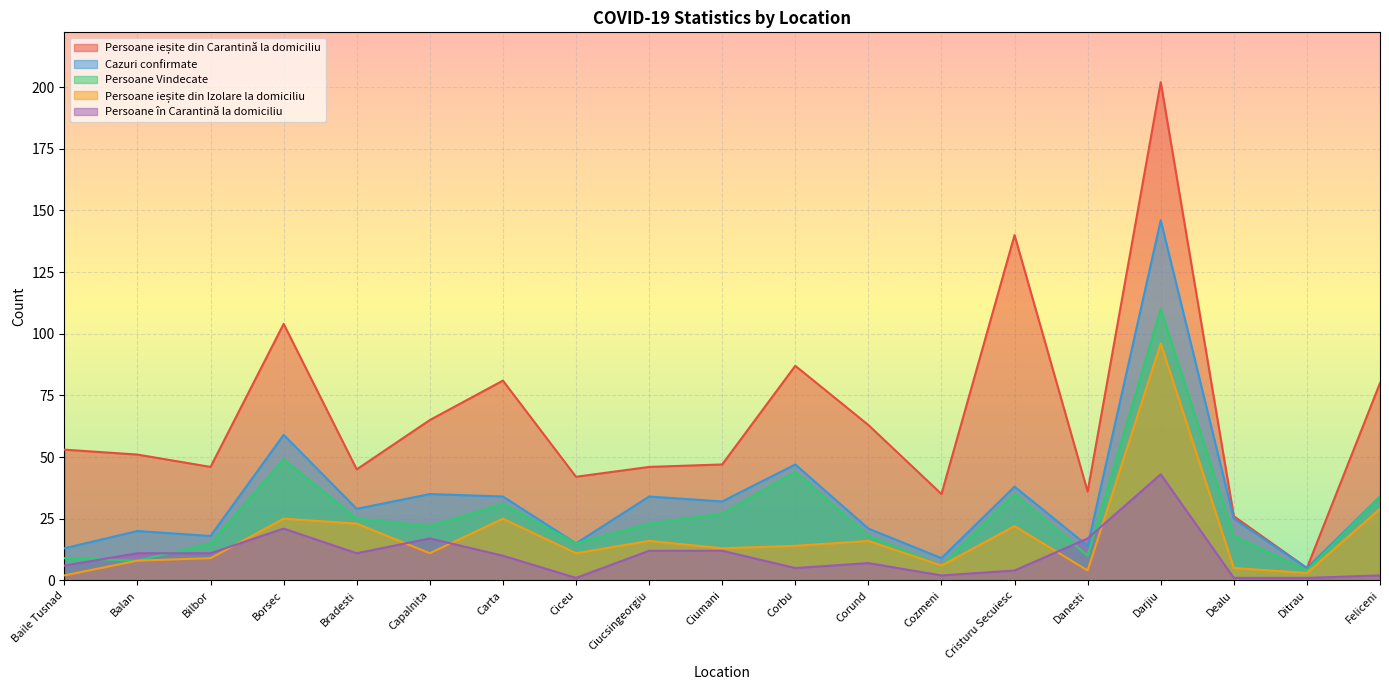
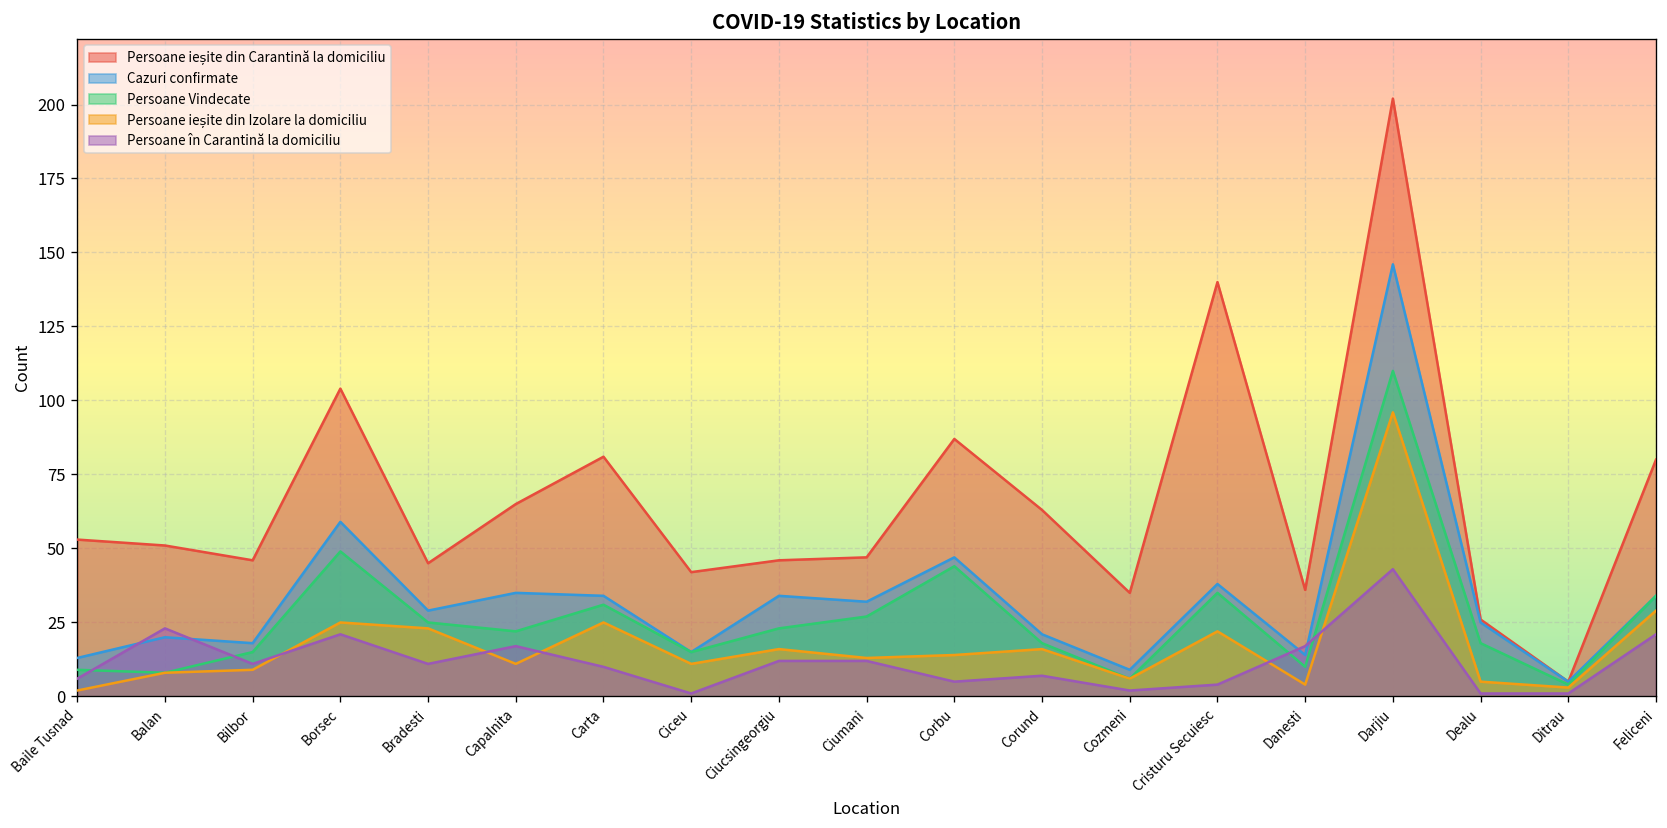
Persoane în Carantină la domiciliu, Balan: 11 -> 23
Persoane în Carantină la domiciliu, Feliceni: 2 -> 21
